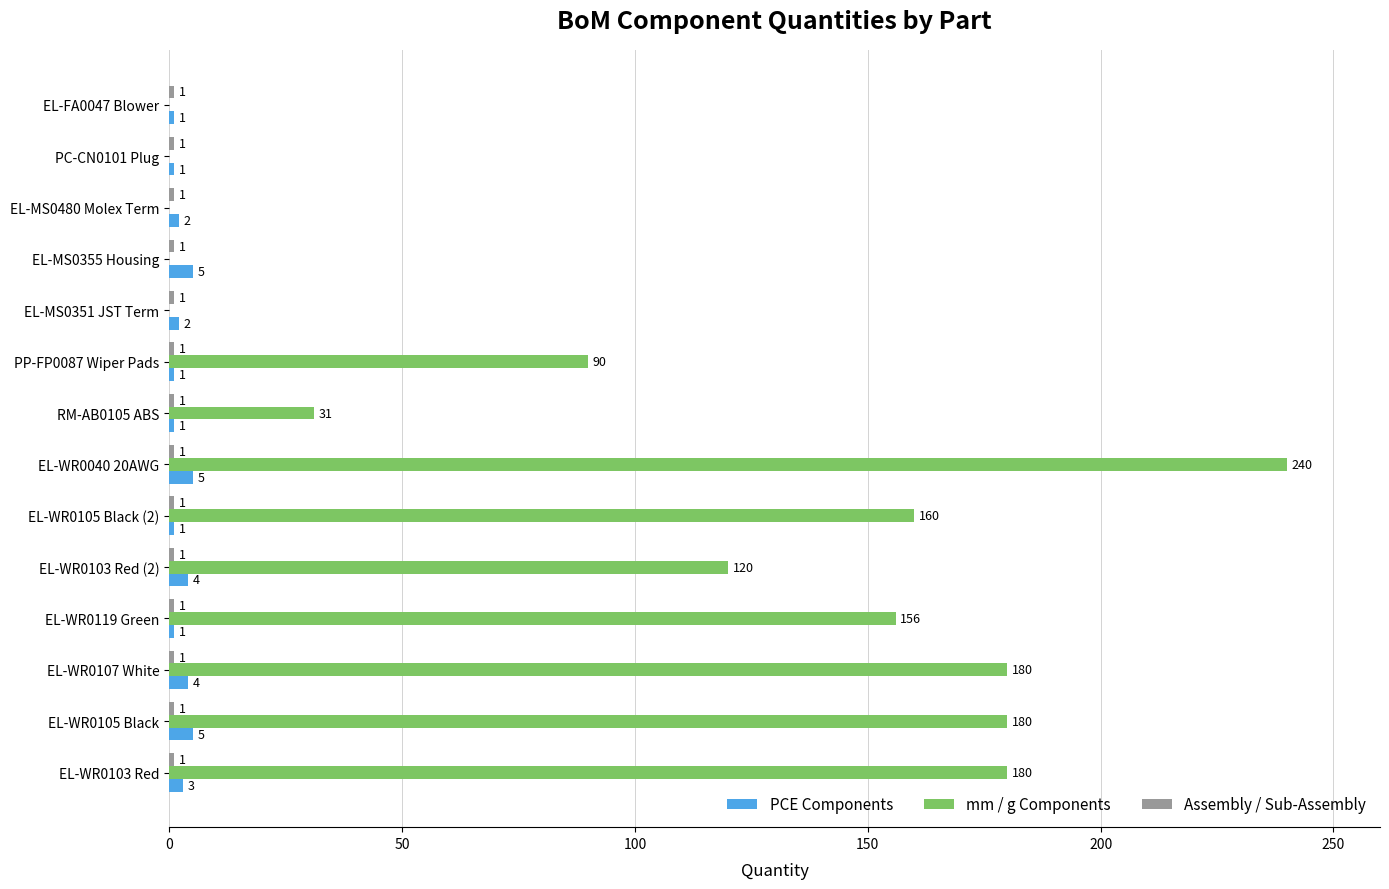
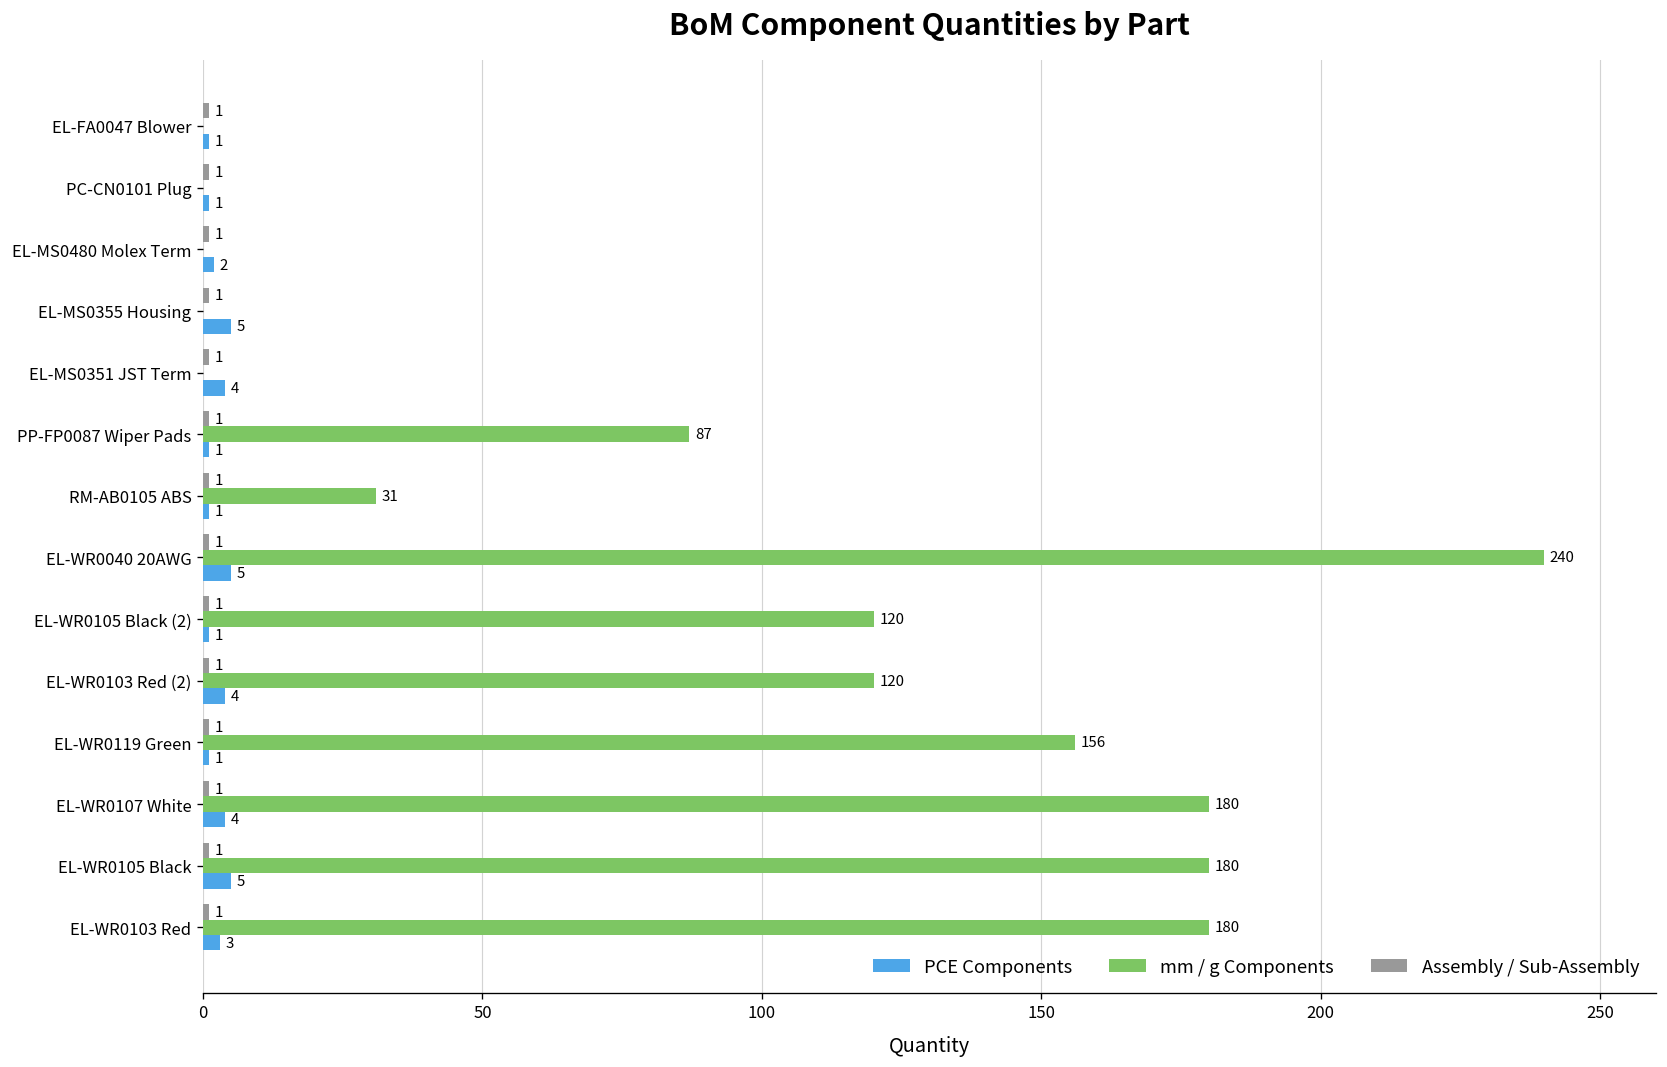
PCE Components, EL-MS0351 JST Term: 2 -> 4
mm / g Components, PP-FP0087 Wiper Pads: 90 -> 87
mm / g Components, EL-WR0105 Black (2): 160 -> 120
